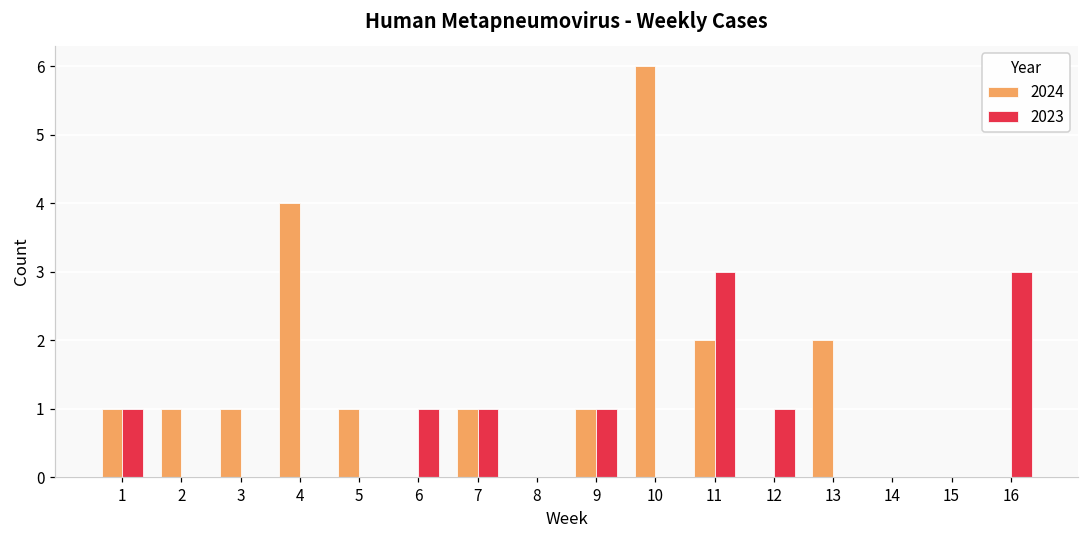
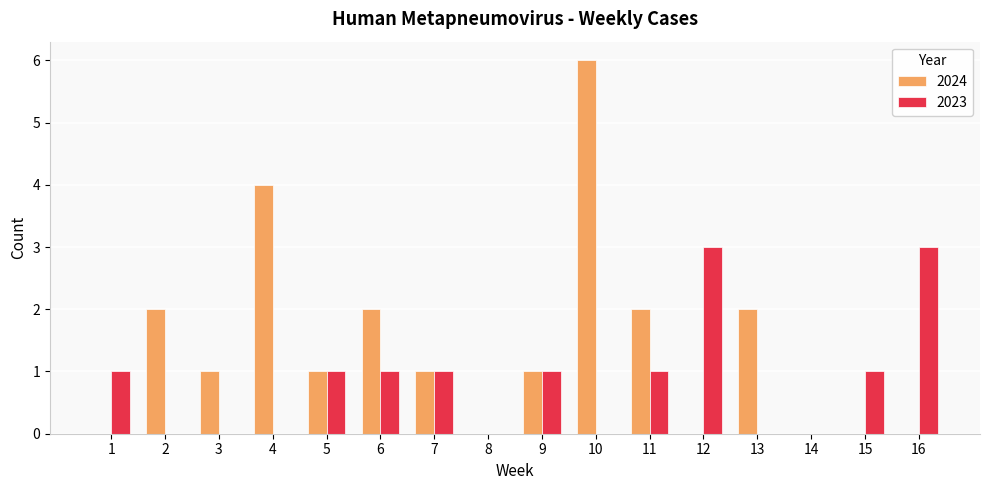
2024, 1: 1 -> 0
2024, 2: 1 -> 2
2023, 5: 0 -> 1
2024, 6: 0 -> 2
2023, 11: 3 -> 1
2023, 12: 1 -> 3
2023, 15: 0 -> 1
